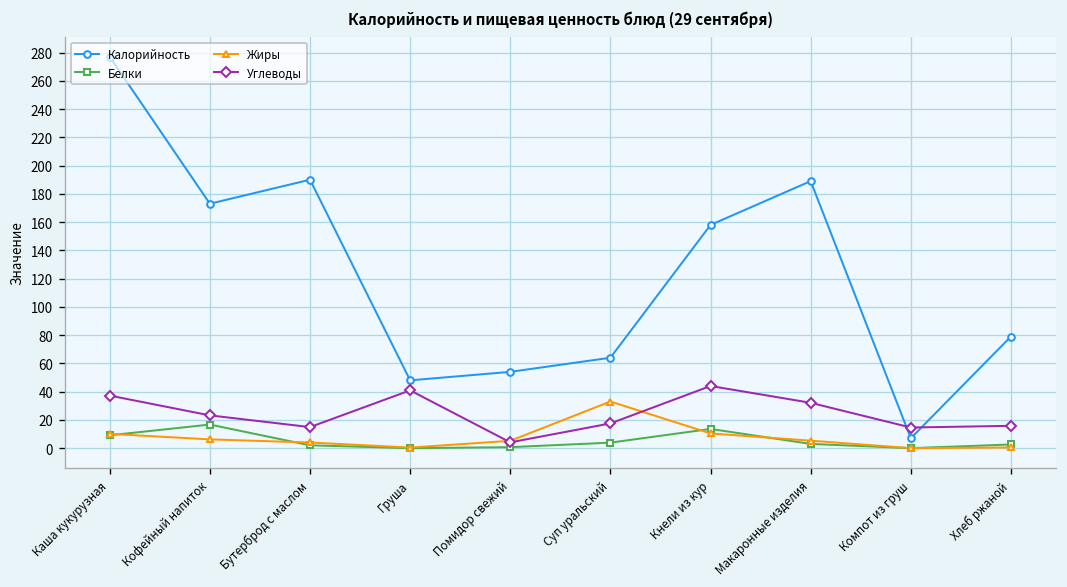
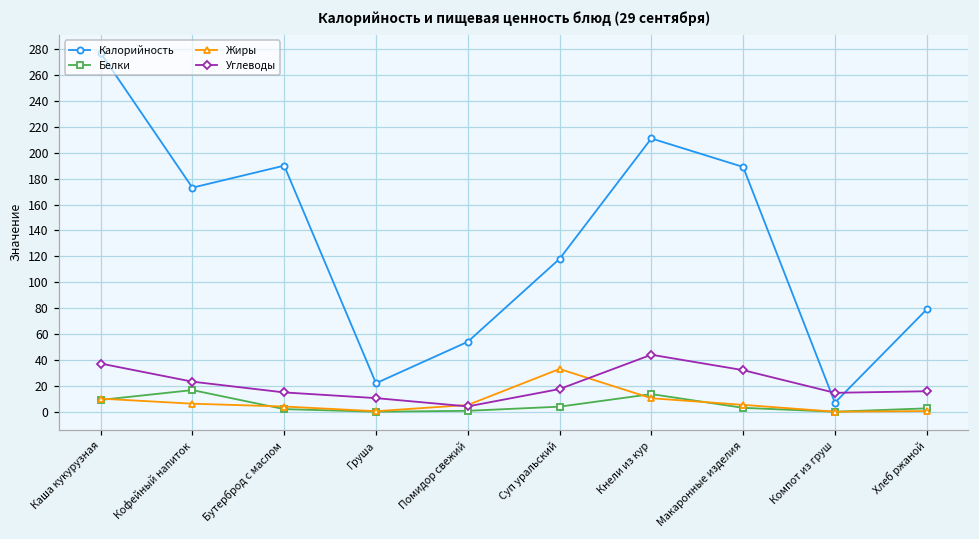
Калорийность, Груша: 48 -> 22
Углеводы, Груша: 41 -> 11
Калорийность, Суп уральский: 64 -> 118
Калорийность, Кнели из кур: 158 -> 211
